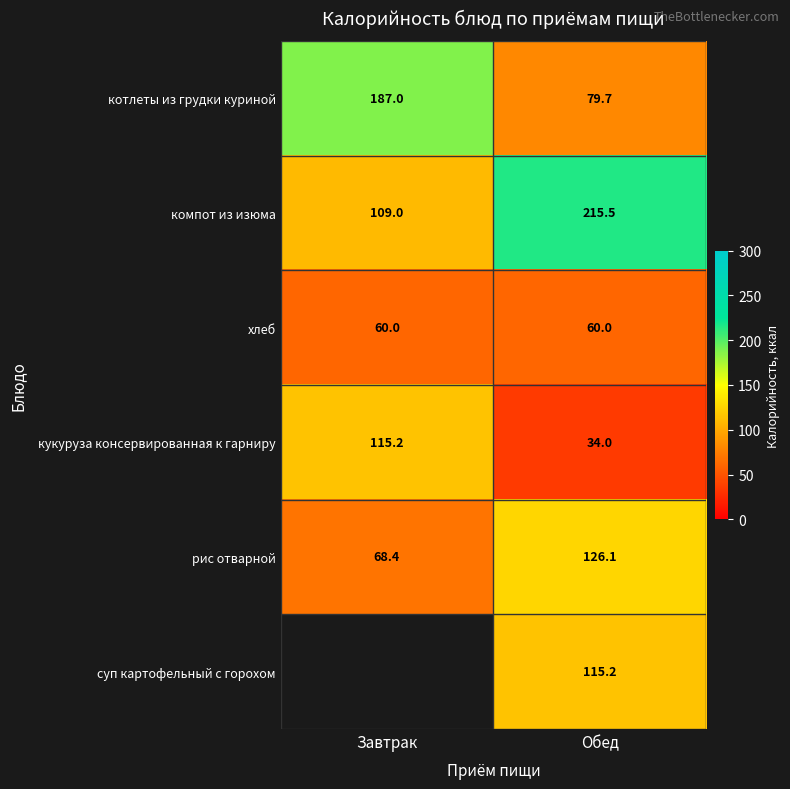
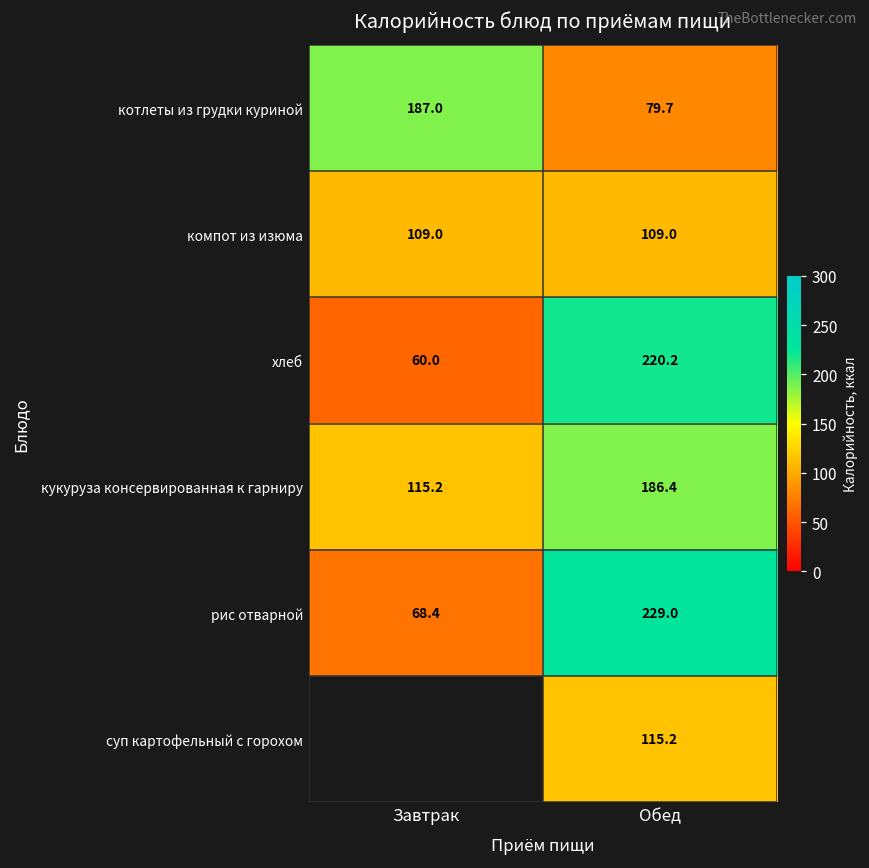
компот из изюма, Обед: 215.5 -> 109.0
хлеб, Обед: 60.0 -> 220.2
кукуруза консервированная к гарниру, Обед: 34.0 -> 186.4
рис отварной, Обед: 126.1 -> 229.0
